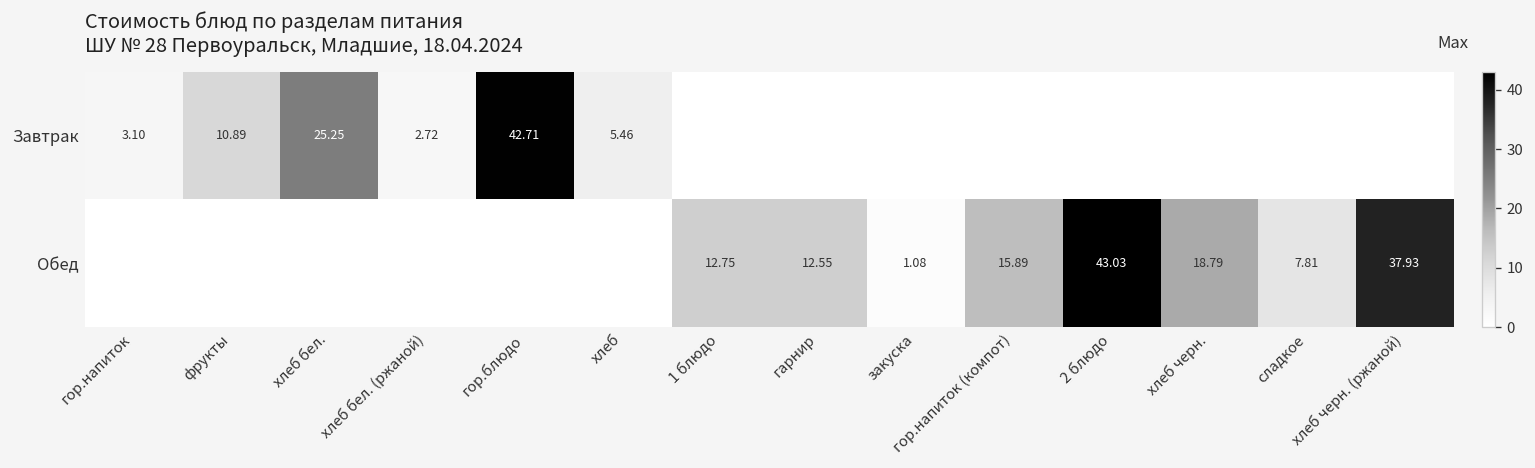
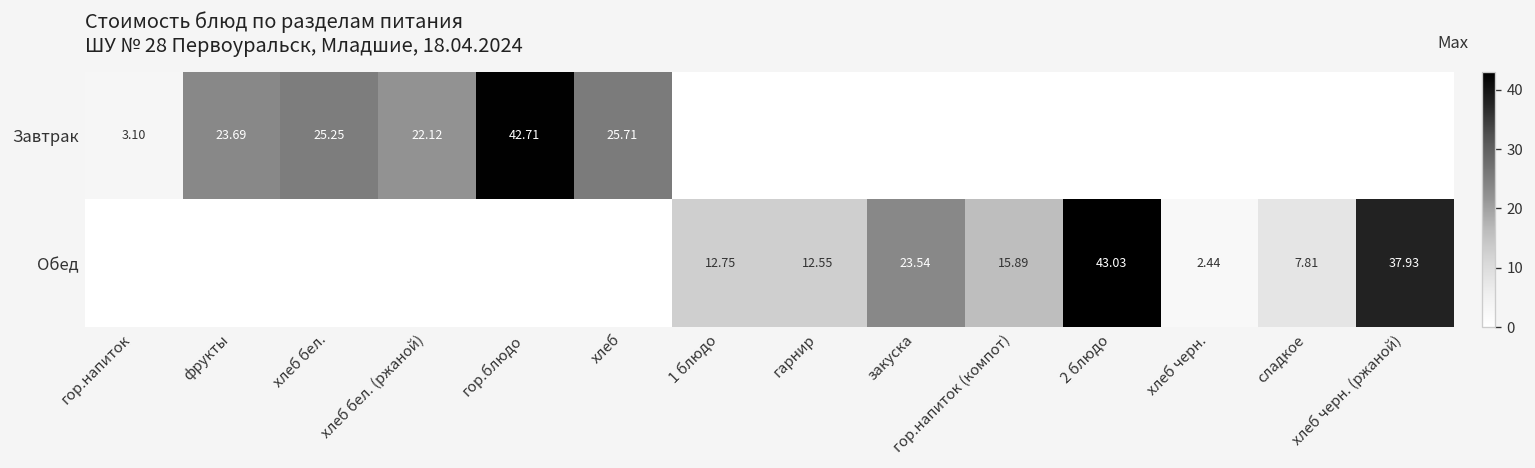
Завтрак, фрукты: 10.89 -> 23.69
Завтрак, хлеб бел. (ржаной): 2.72 -> 22.12
Завтрак, хлеб: 5.46 -> 25.71
Обед, закуска: 1.08 -> 23.54
Обед, хлеб черн.: 18.79 -> 2.44
